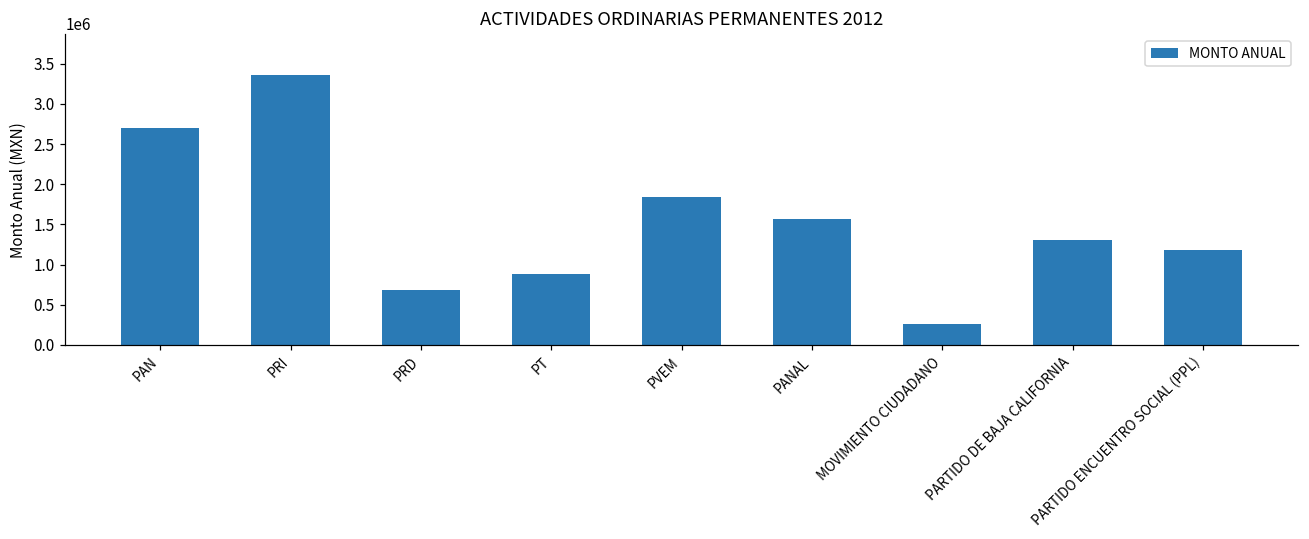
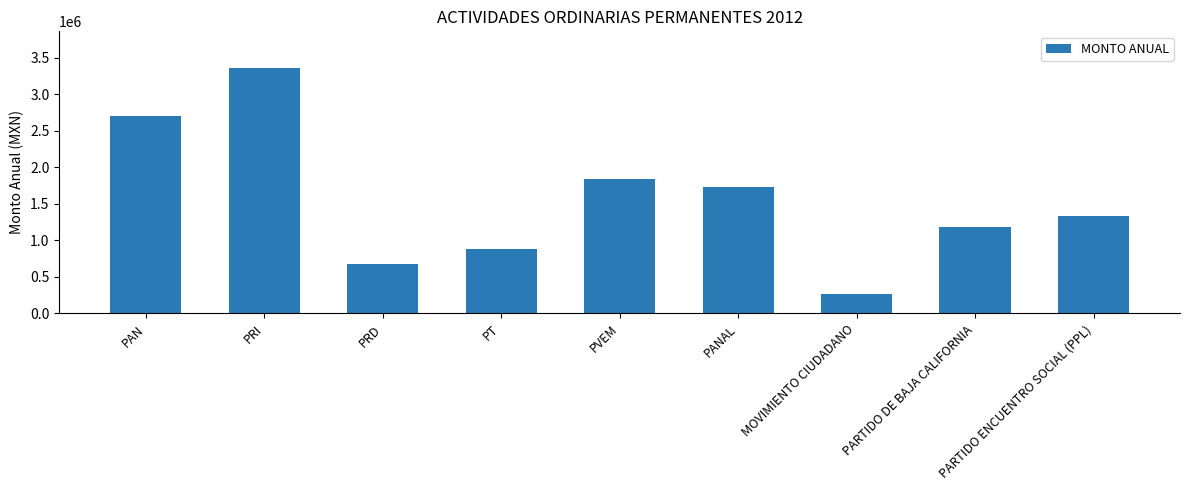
PANAL: 1600000 -> 1700000
PARTIDO DE BAJA CALIFORNIA: 1300000 -> 1200000
PARTIDO ENCUENTRO SOCIAL (PPL): 1200000 -> 1300000
